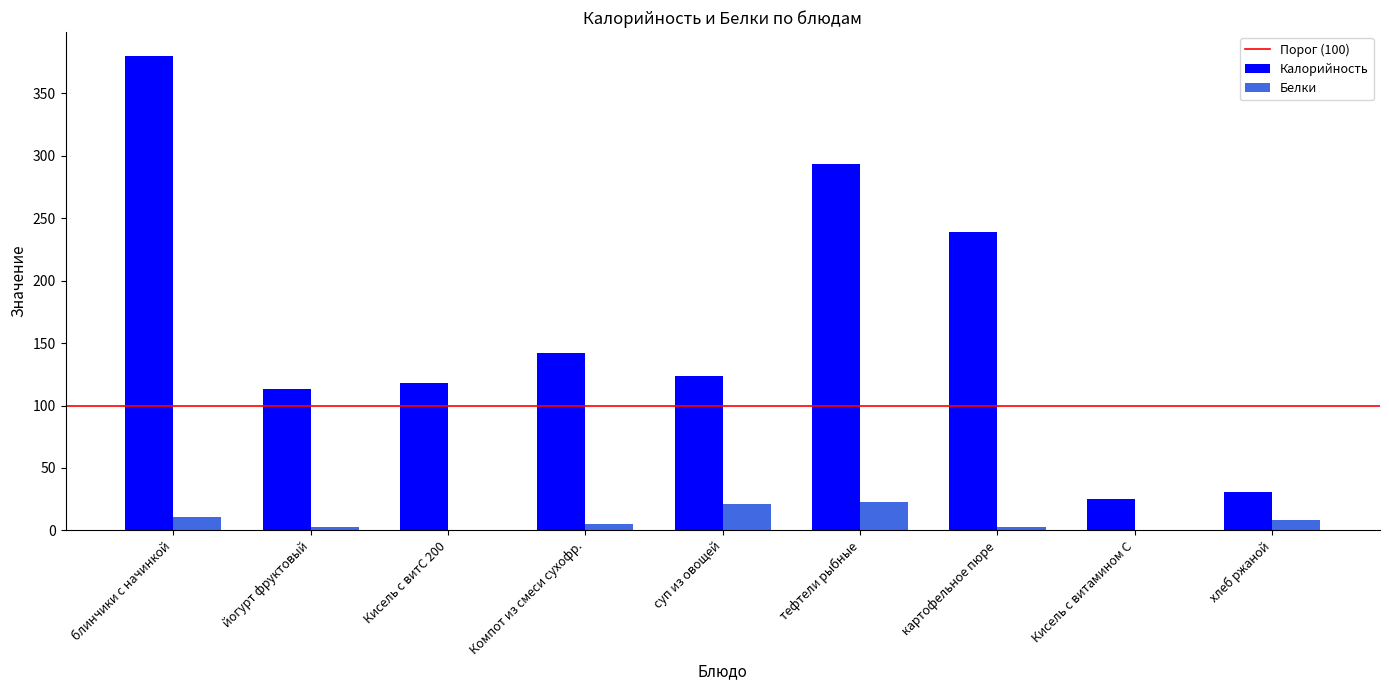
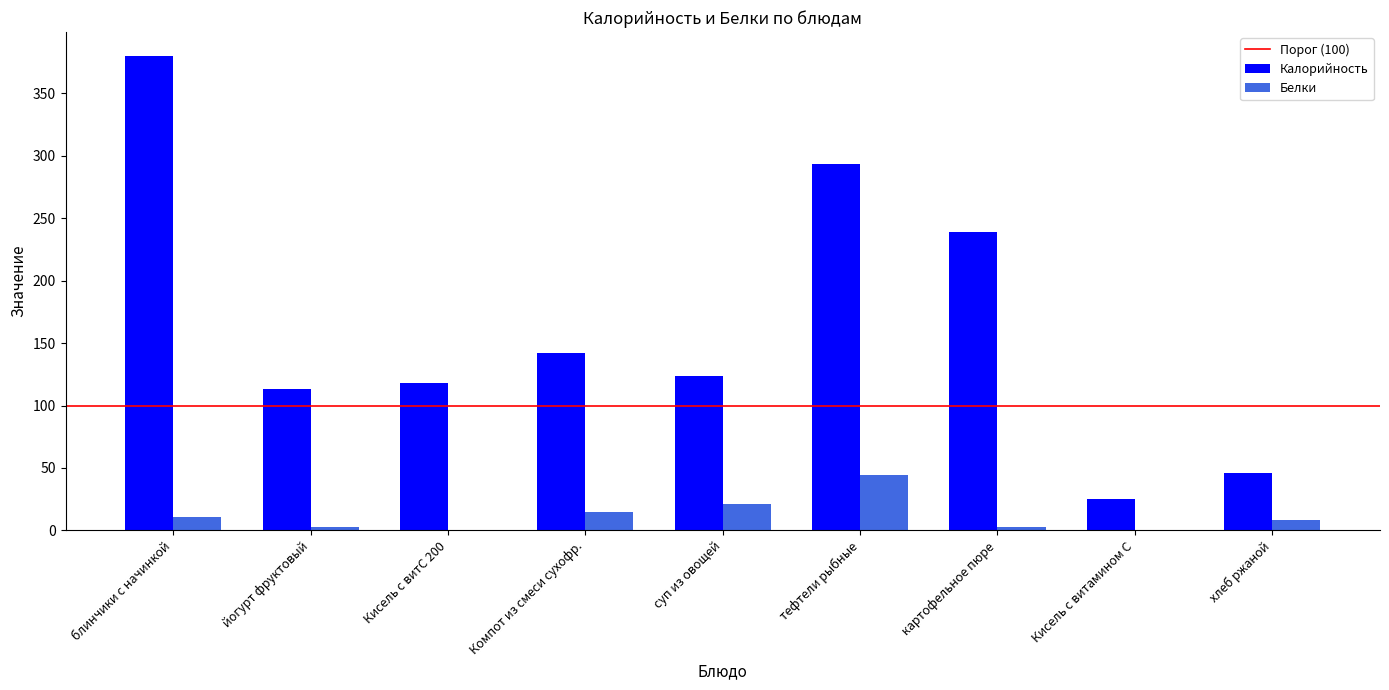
Белки, Компот из смеси сухофр.: 5 -> 15
Белки, тефтели рыбные: 23 -> 44
Калорийность, хлеб ржаной: 31 -> 46
